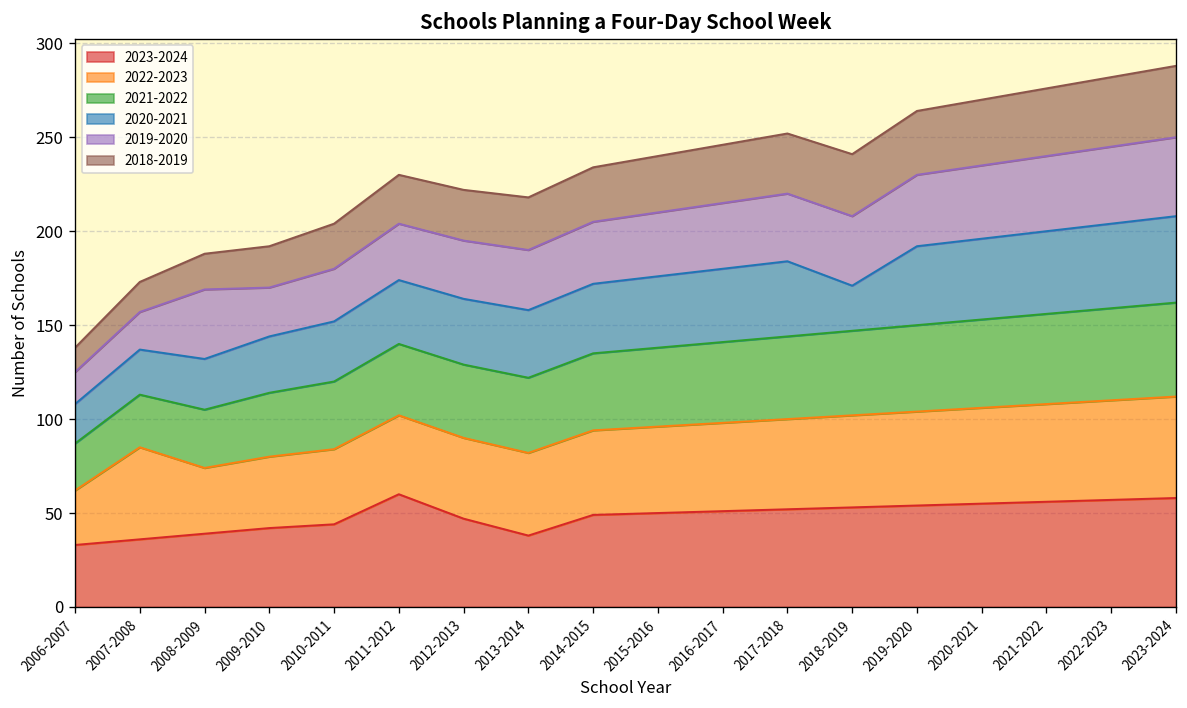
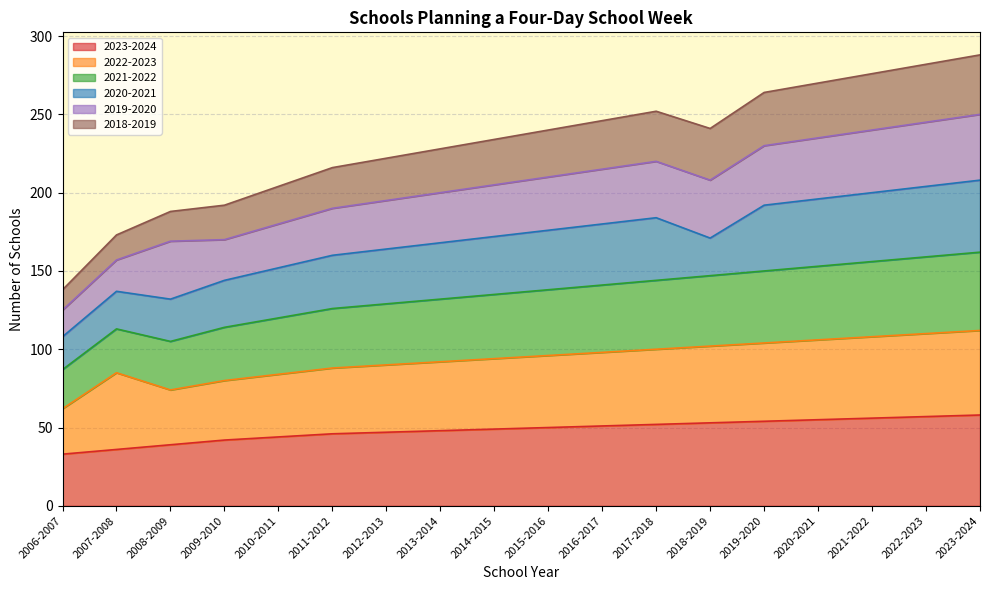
2023-2024, 2011-2012: 60 -> 46
2023-2024, 2013-2014: 38 -> 48
